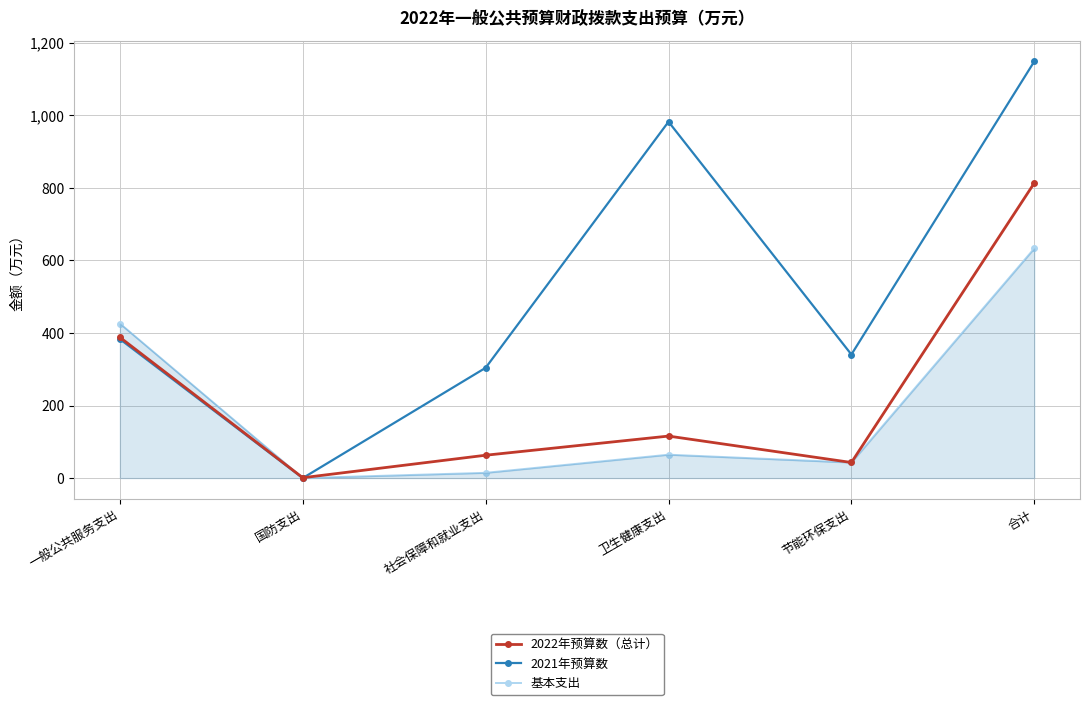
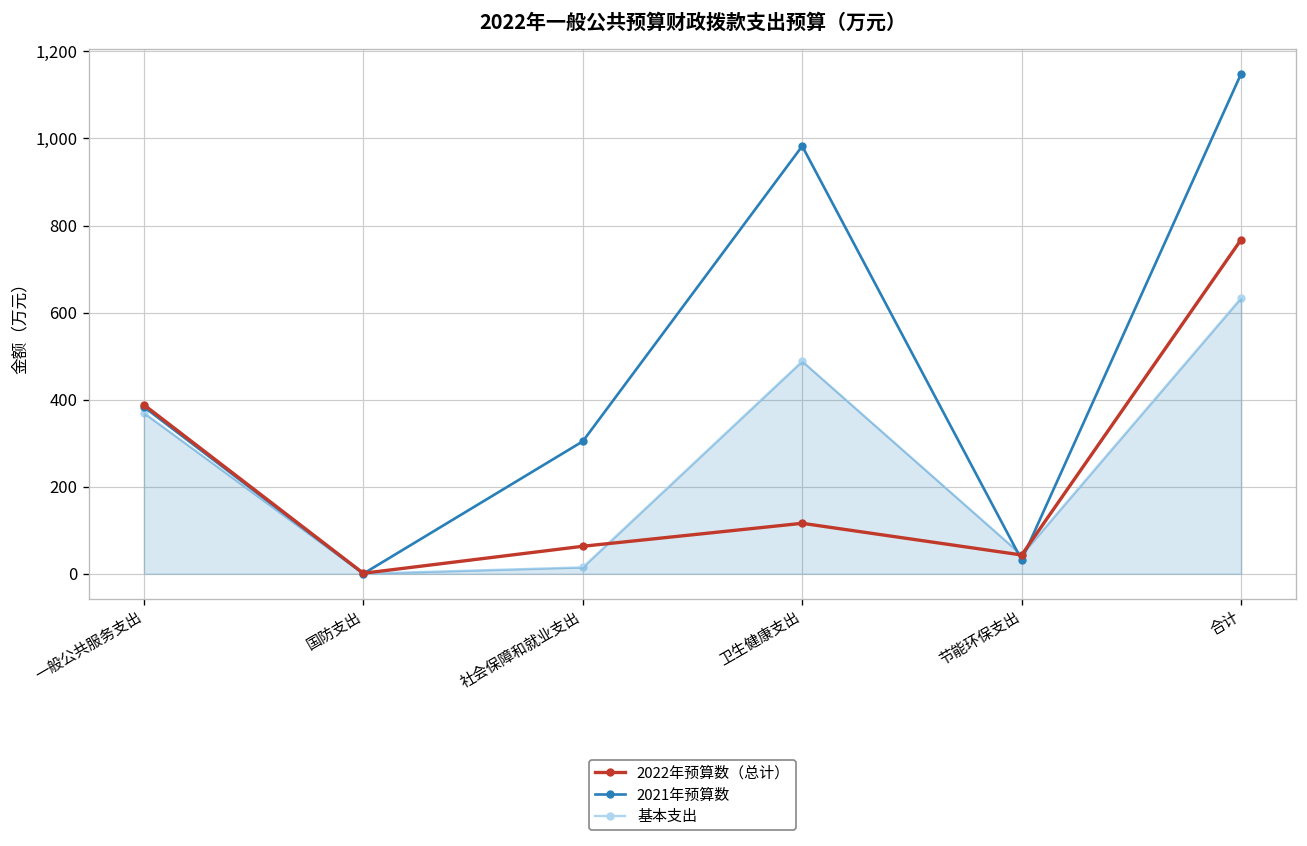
基本支出, 一般公共服务支出: 430 -> 370
基本支出, 卫生健康支出: 60 -> 490
2021年预算数, 节能环保支出: 340 -> 30
2022年预算数（总计）, 合计: 810 -> 770
